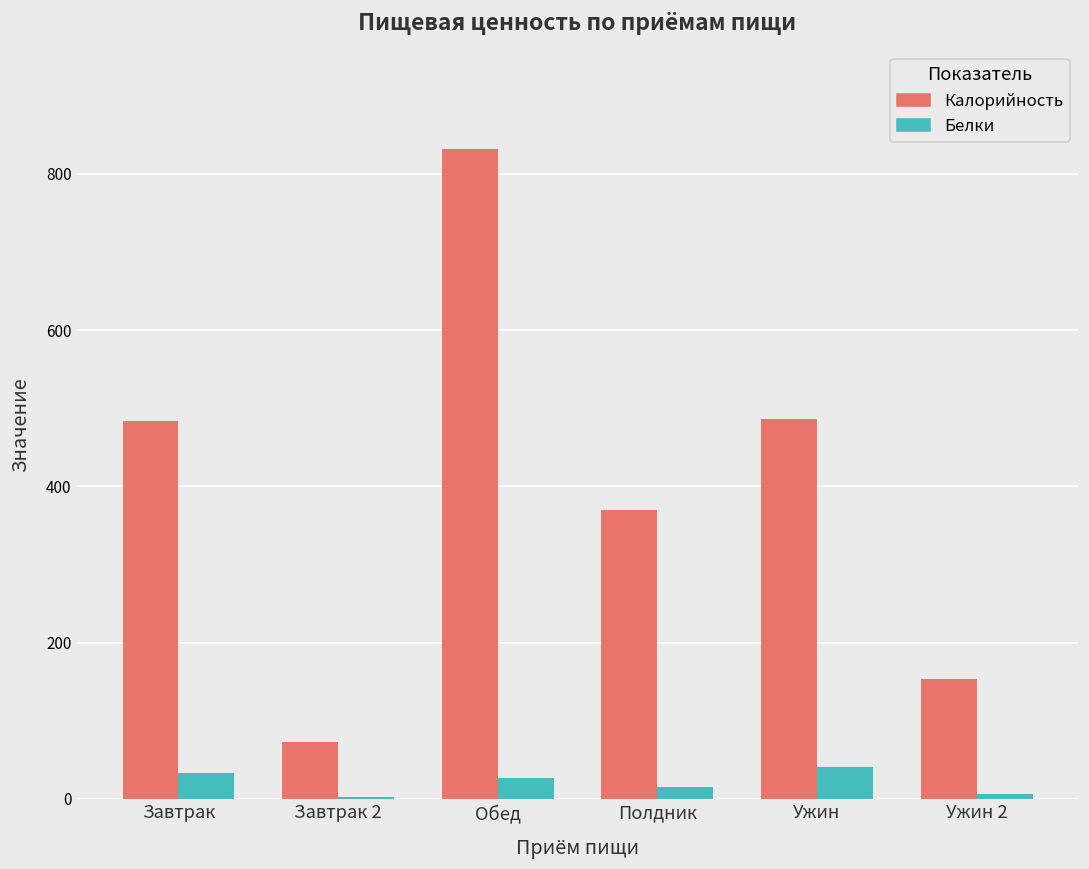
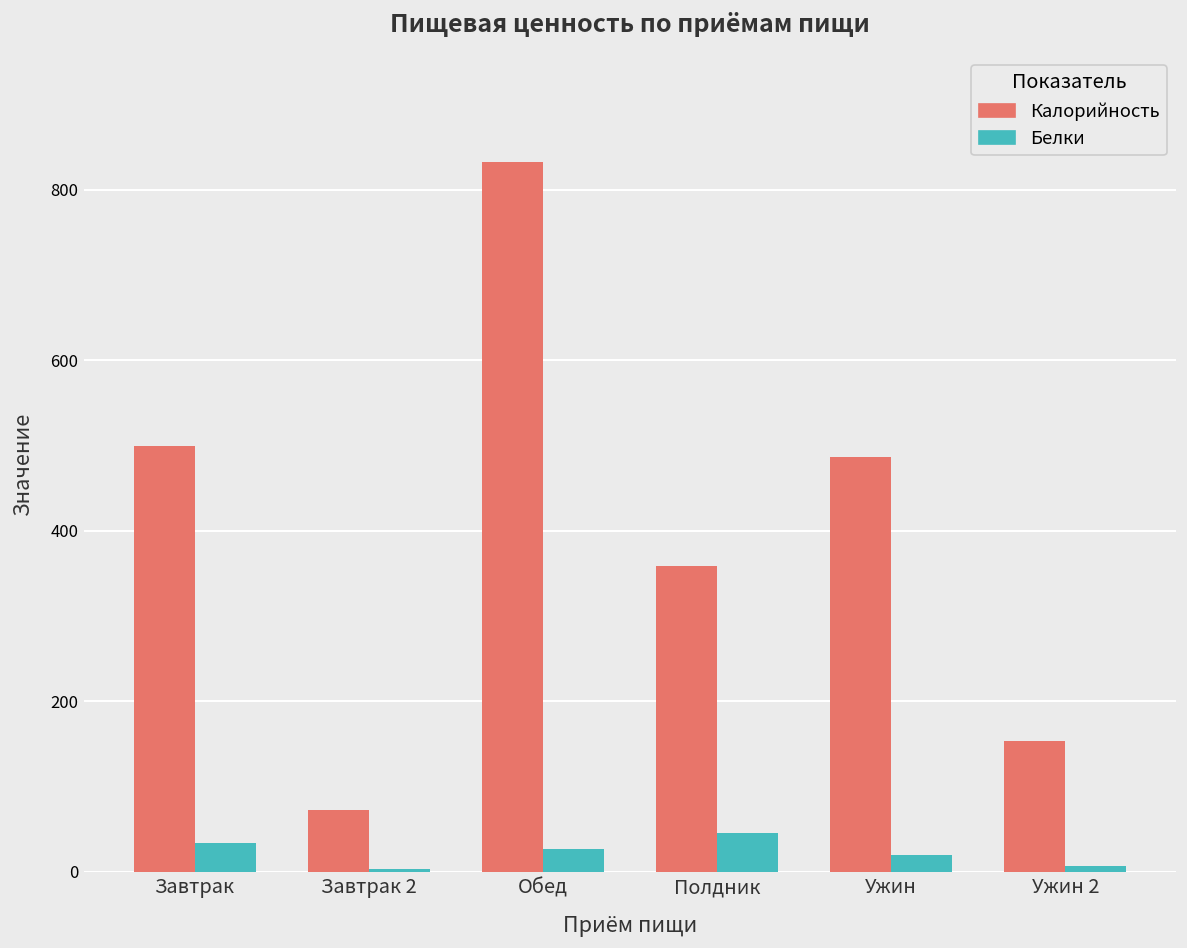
Калорийность, Завтрак: 480 -> 500
Калорийность, Полдник: 370 -> 360
Белки, Полдник: 10 -> 40
Белки, Ужин: 40 -> 20
